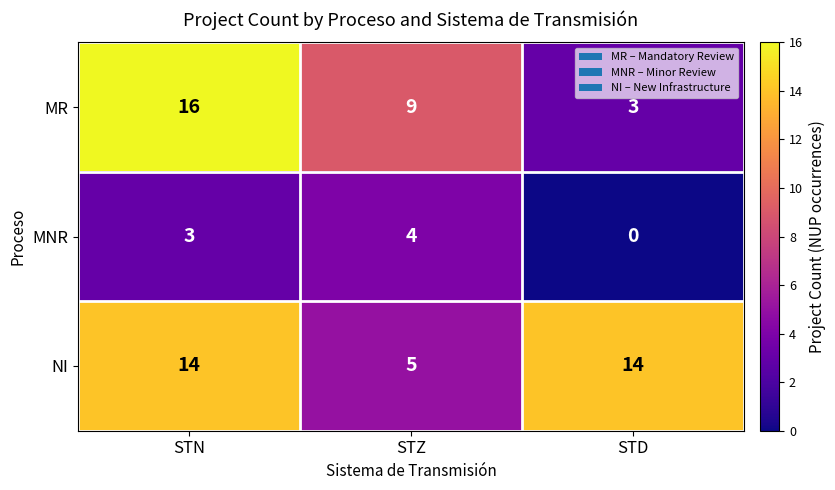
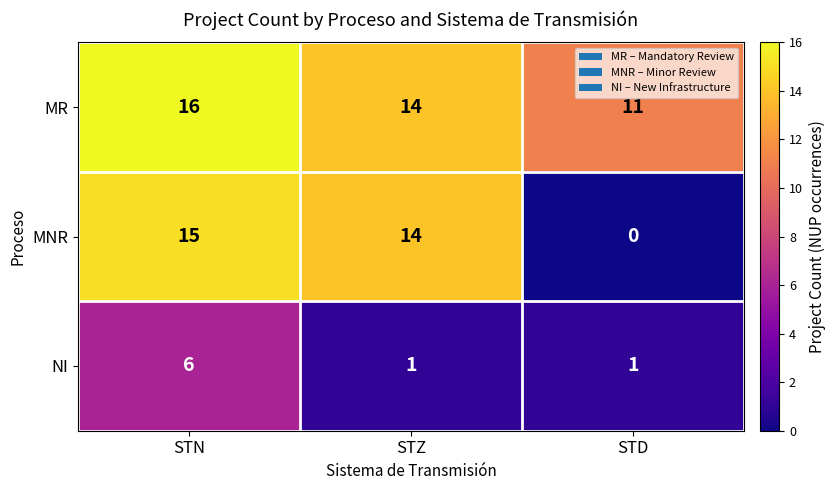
MR, STZ: 9 -> 14
MR, STD: 3 -> 11
MNR, STN: 3 -> 15
MNR, STZ: 4 -> 14
NI, STN: 14 -> 6
NI, STZ: 5 -> 1
NI, STD: 14 -> 1
